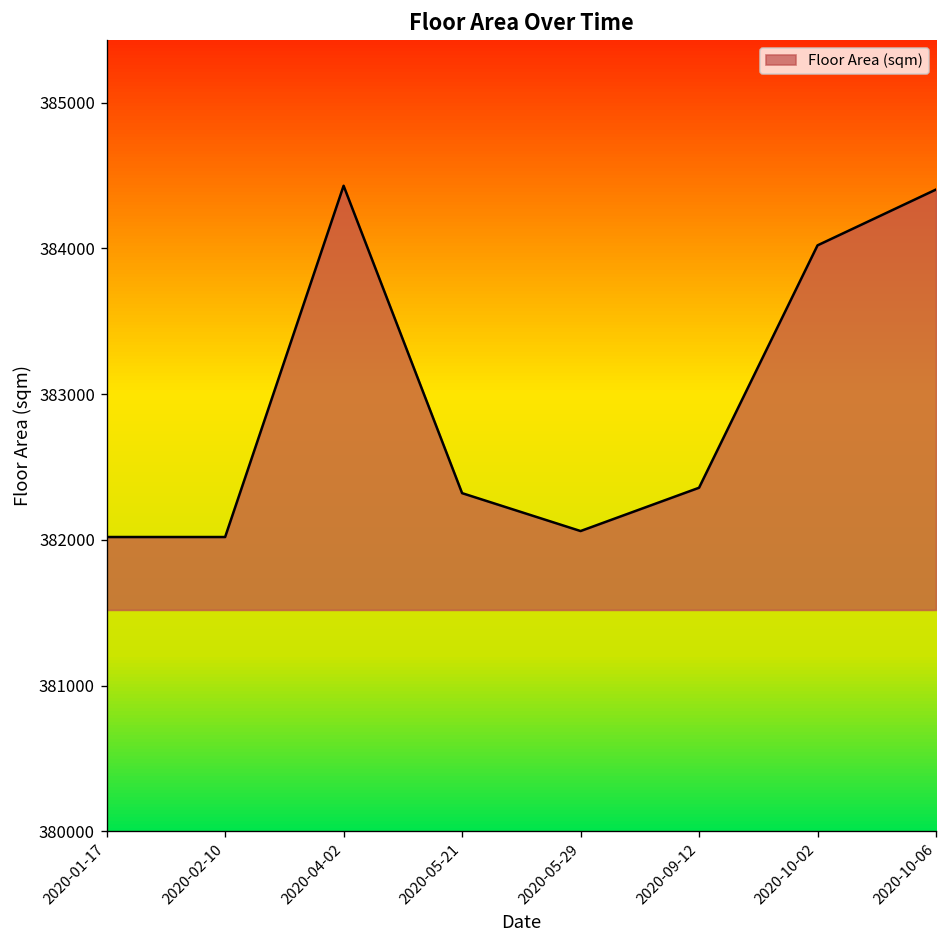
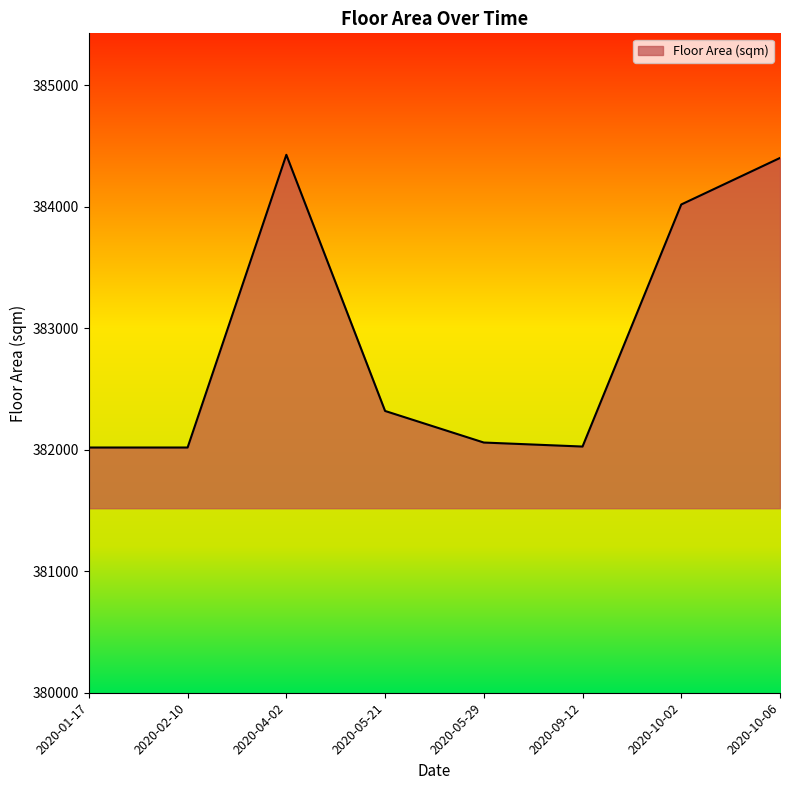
2020-09-12: 382360 -> 382030
